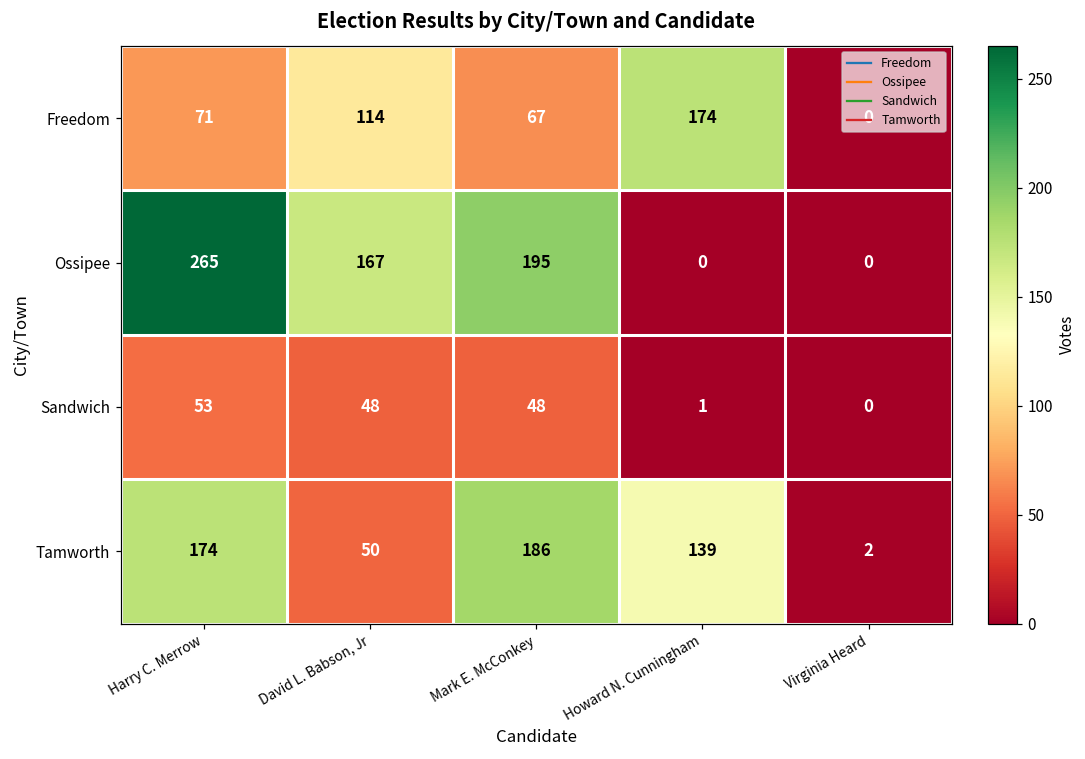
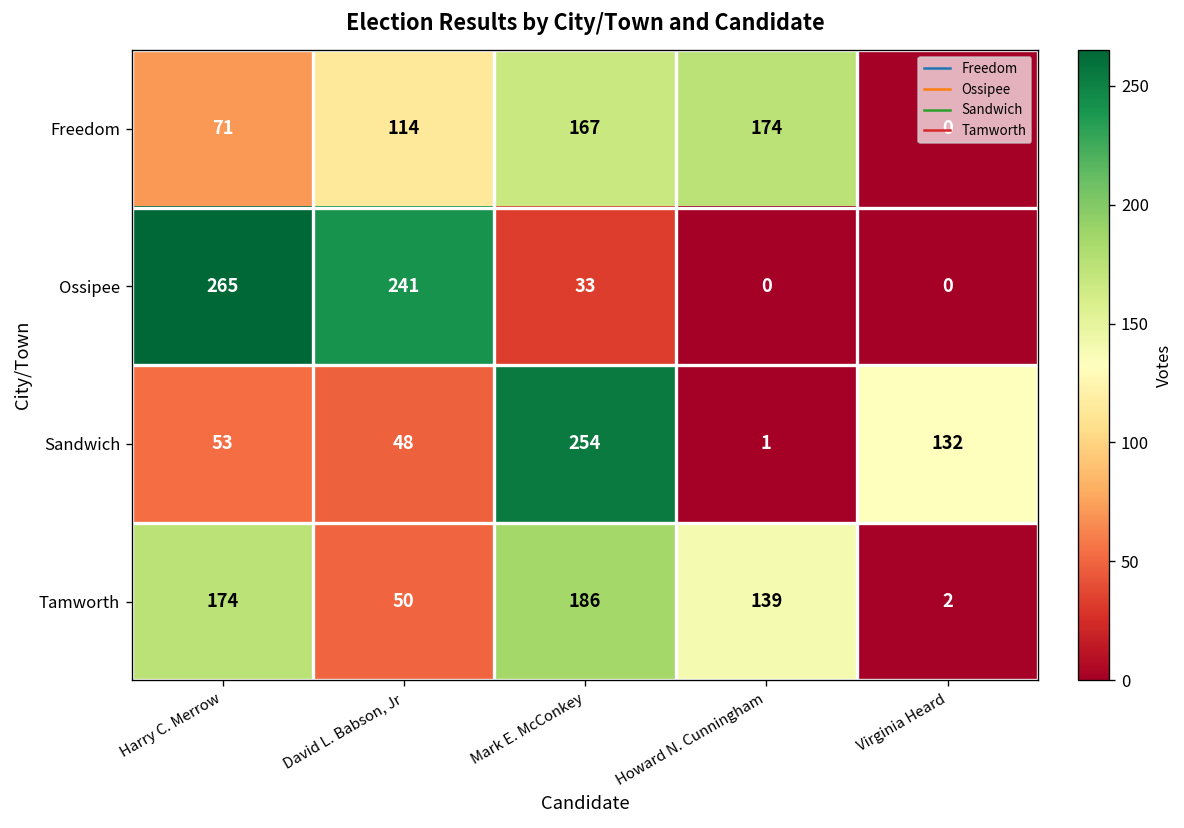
Freedom, Mark E. McConkey: 67 -> 167
Ossipee, David L. Babson, Jr: 167 -> 241
Ossipee, Mark E. McConkey: 195 -> 33
Sandwich, Mark E. McConkey: 48 -> 254
Sandwich, Virginia Heard: 0 -> 132
